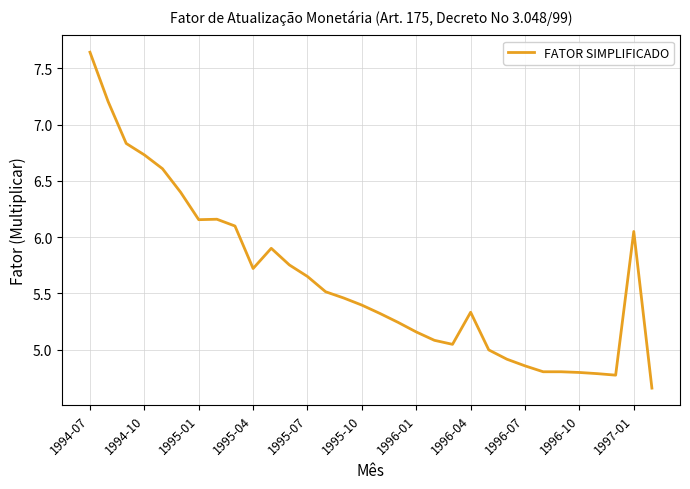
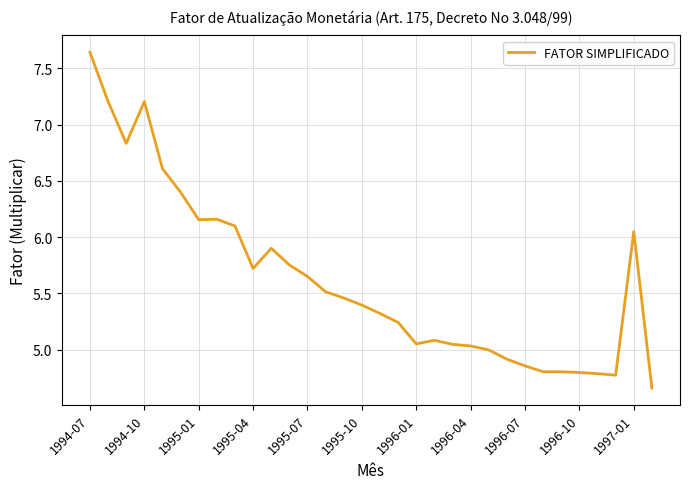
1994-10: 6.73 -> 7.20
1996-01: 5.16 -> 5.05
1996-04: 5.33 -> 5.03
